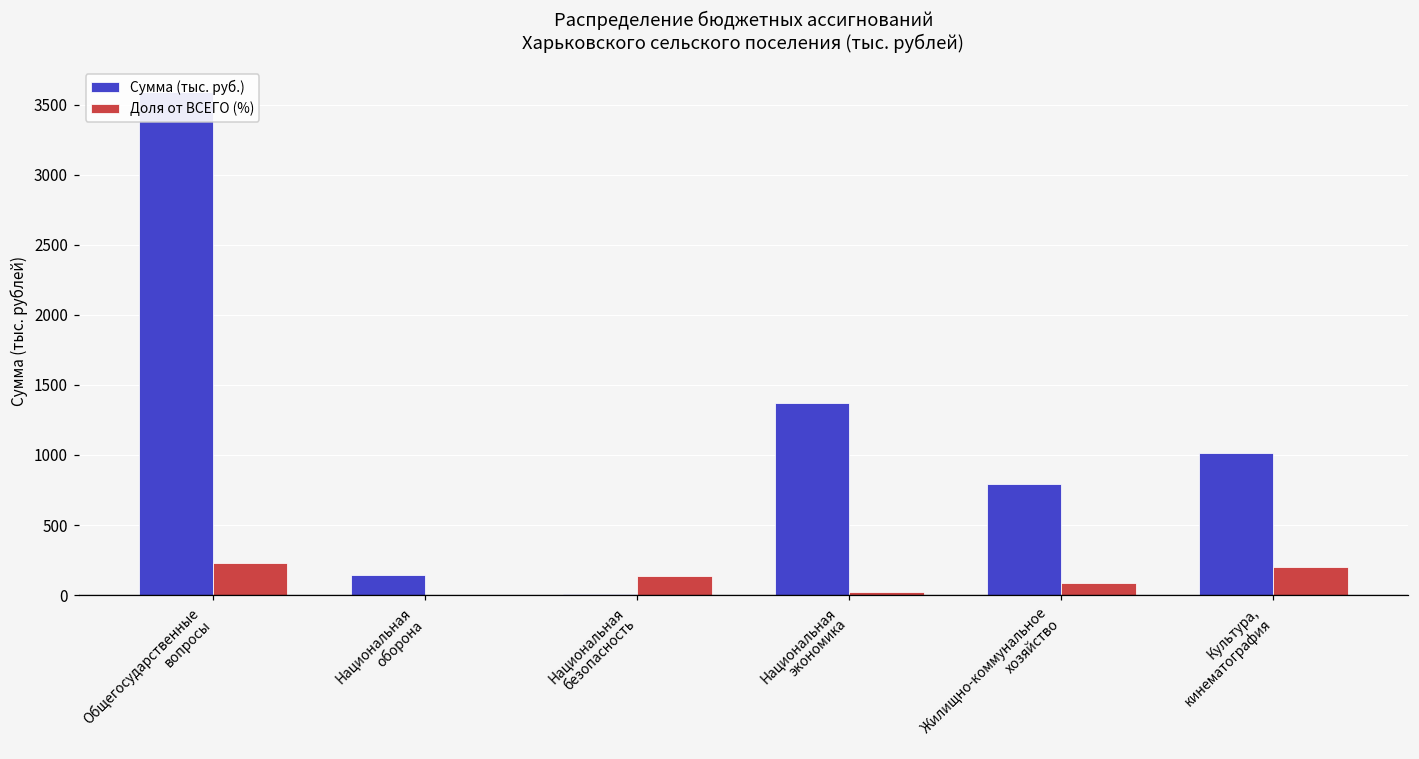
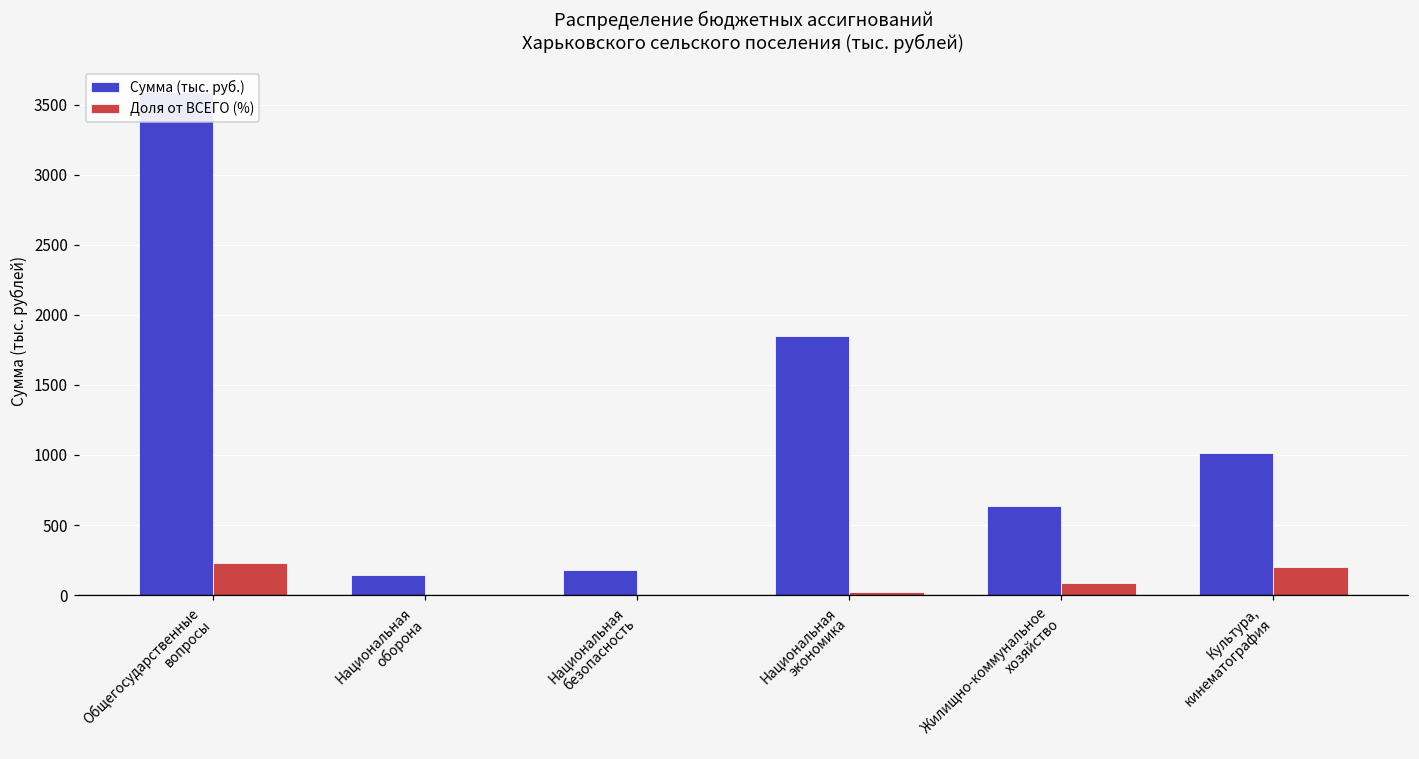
Сумма (тыс. руб.), Национальная безопасность: 10 -> 180
Доля от ВСЕГО (%), Национальная безопасность: 140 -> 0
Сумма (тыс. руб.), Национальная экономика: 1370 -> 1850
Сумма (тыс. руб.), Жилищно-коммунальное хозяйство: 790 -> 640
